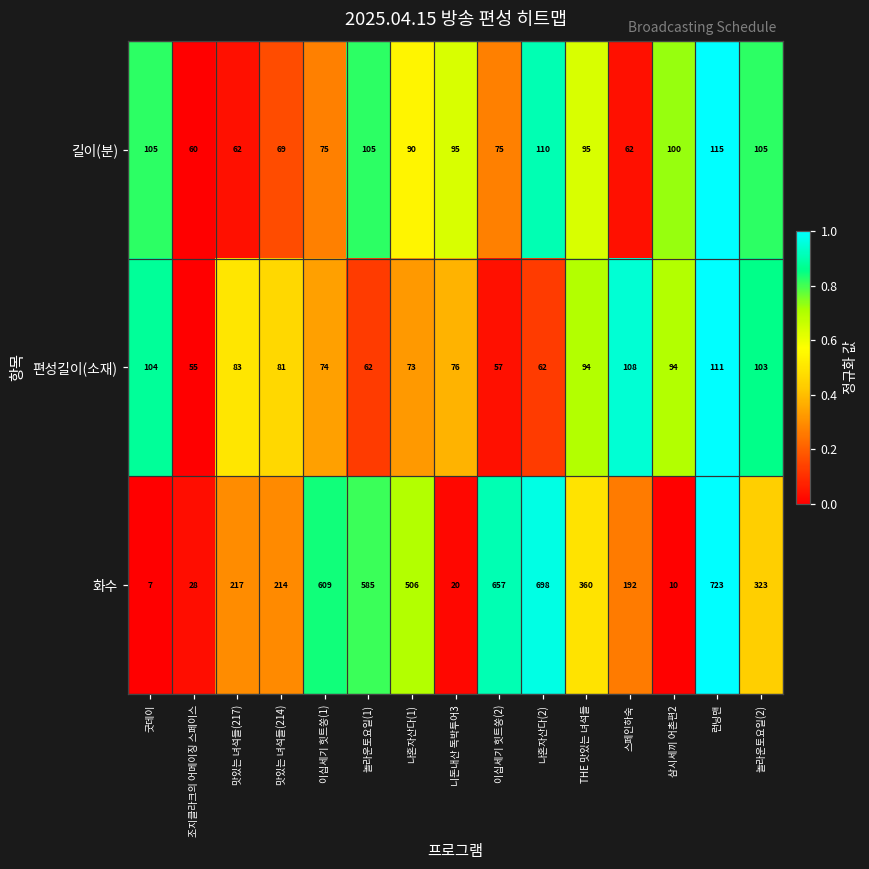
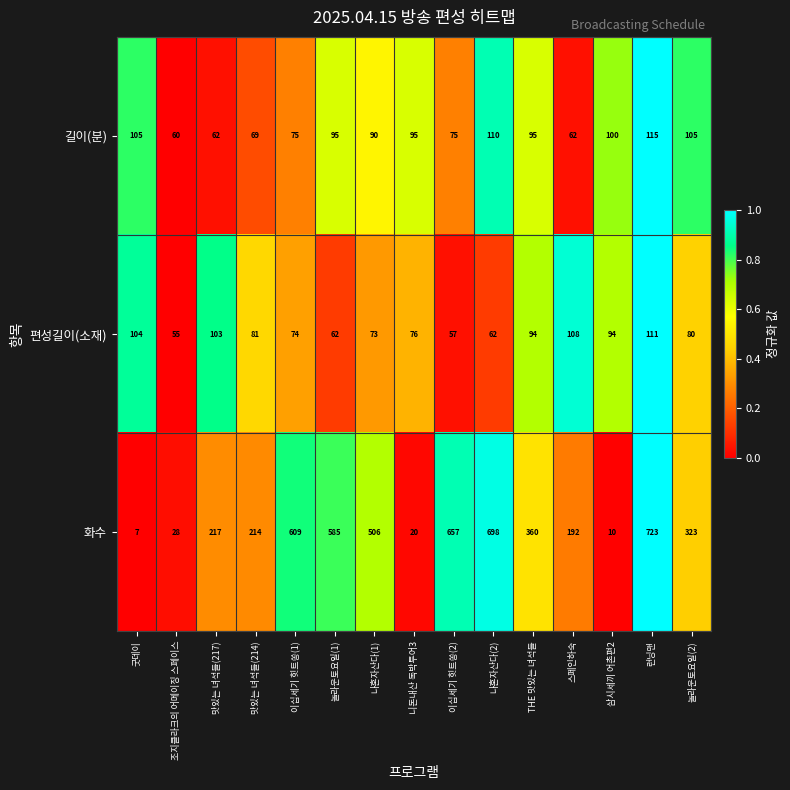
길이(분), 놀라운토요일(1): 105 -> 95
편성길이(소재), 맛있는 녀석들(217): 83 -> 103
편성길이(소재), 놀라운토요일(2): 103 -> 80
